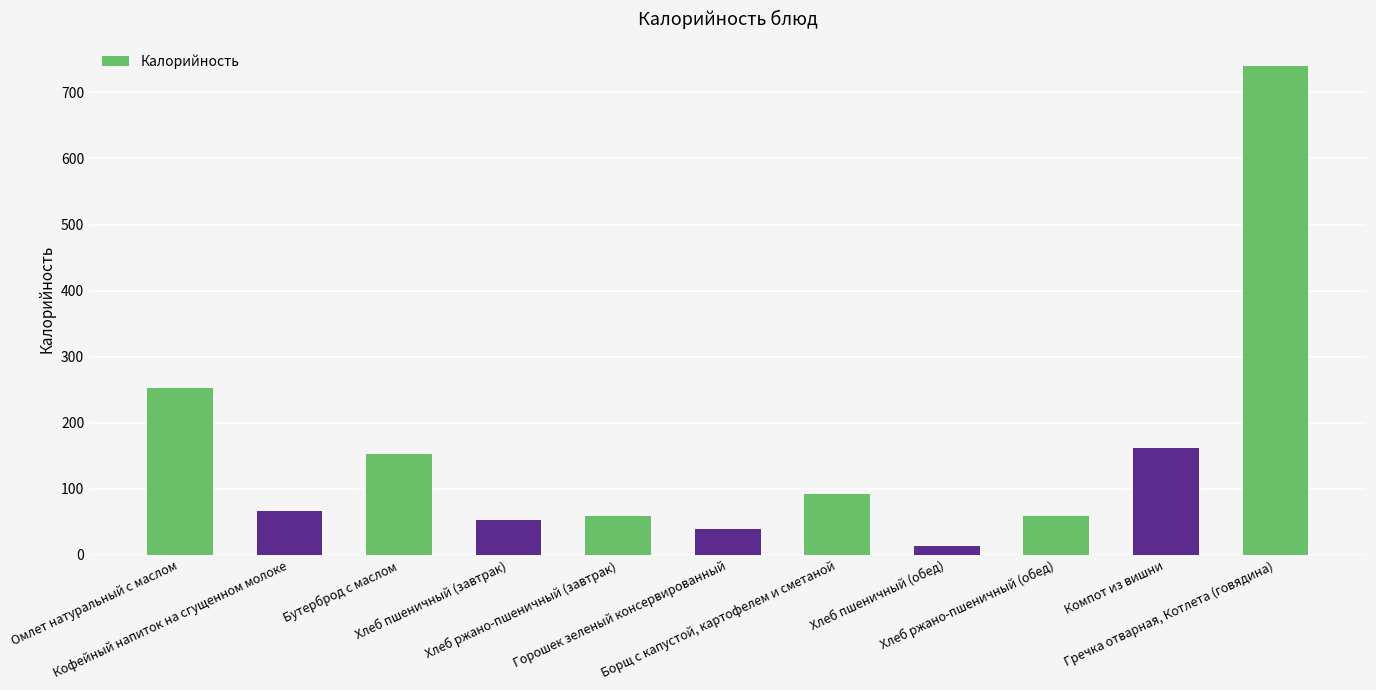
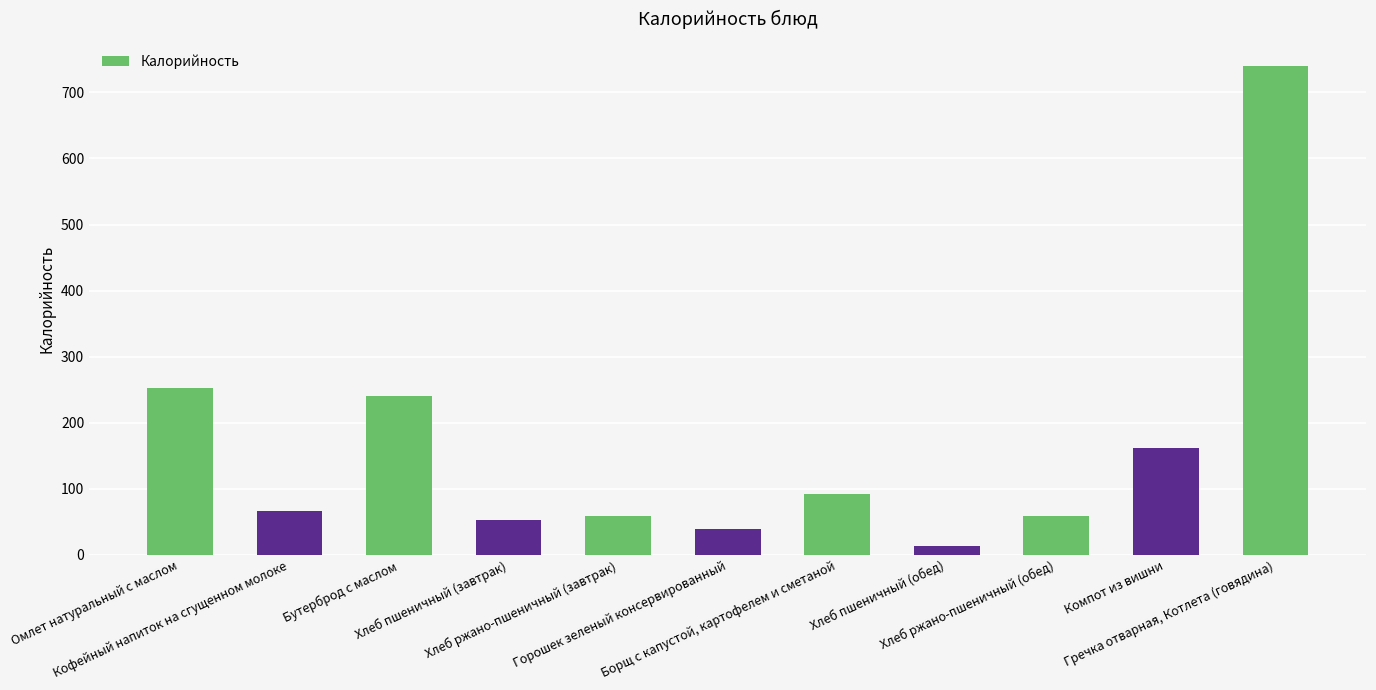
Бутерброд с маслом: 150 -> 240
